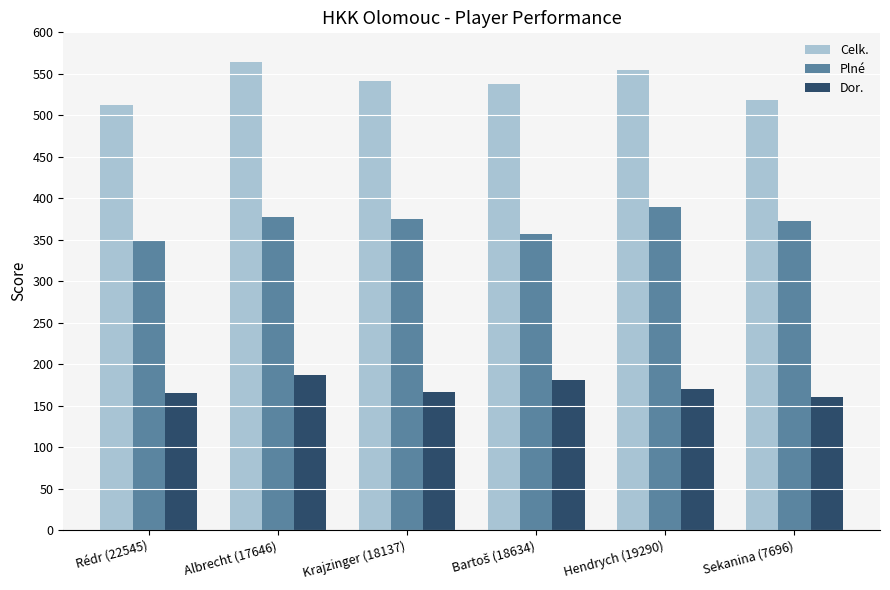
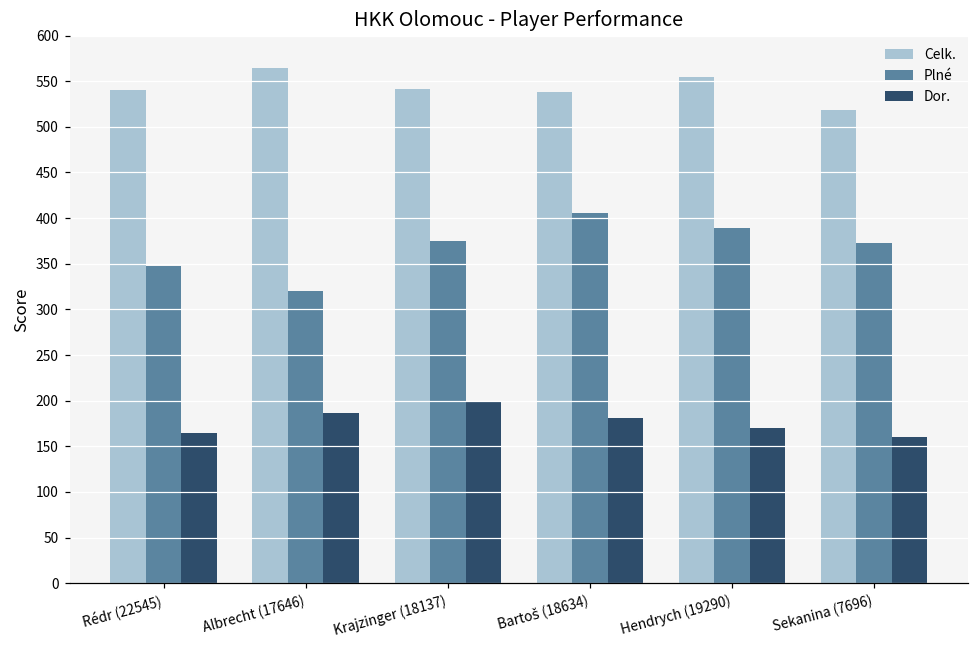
Celk., Rédr (22545): 510 -> 540
Plné, Albrecht (17646): 380 -> 320
Dor., Krajzinger (18137): 170 -> 200
Plné, Bartoš (18634): 360 -> 410
